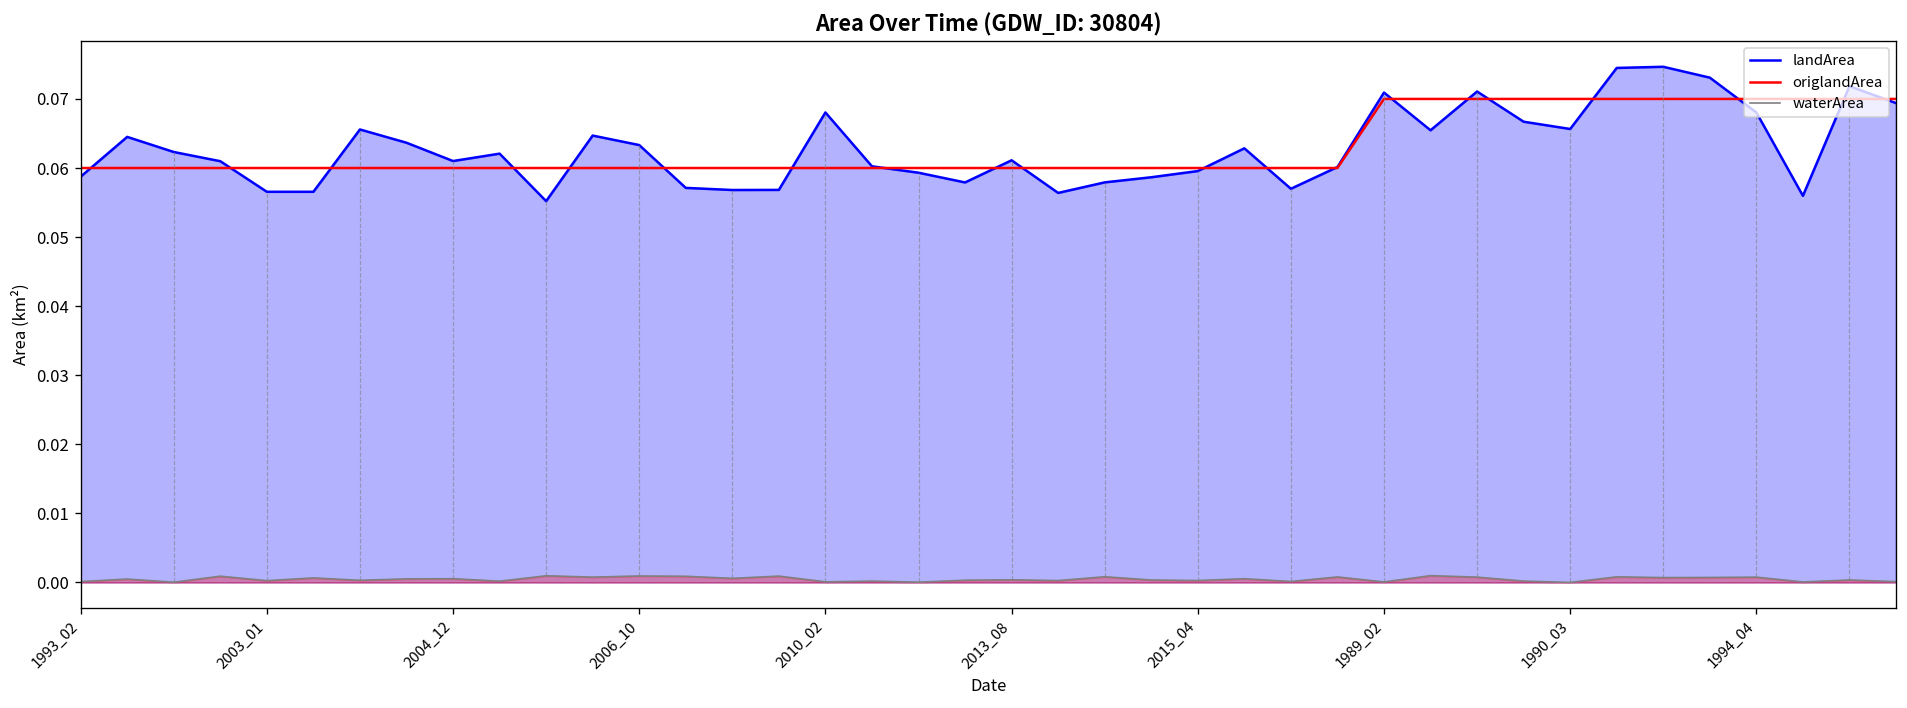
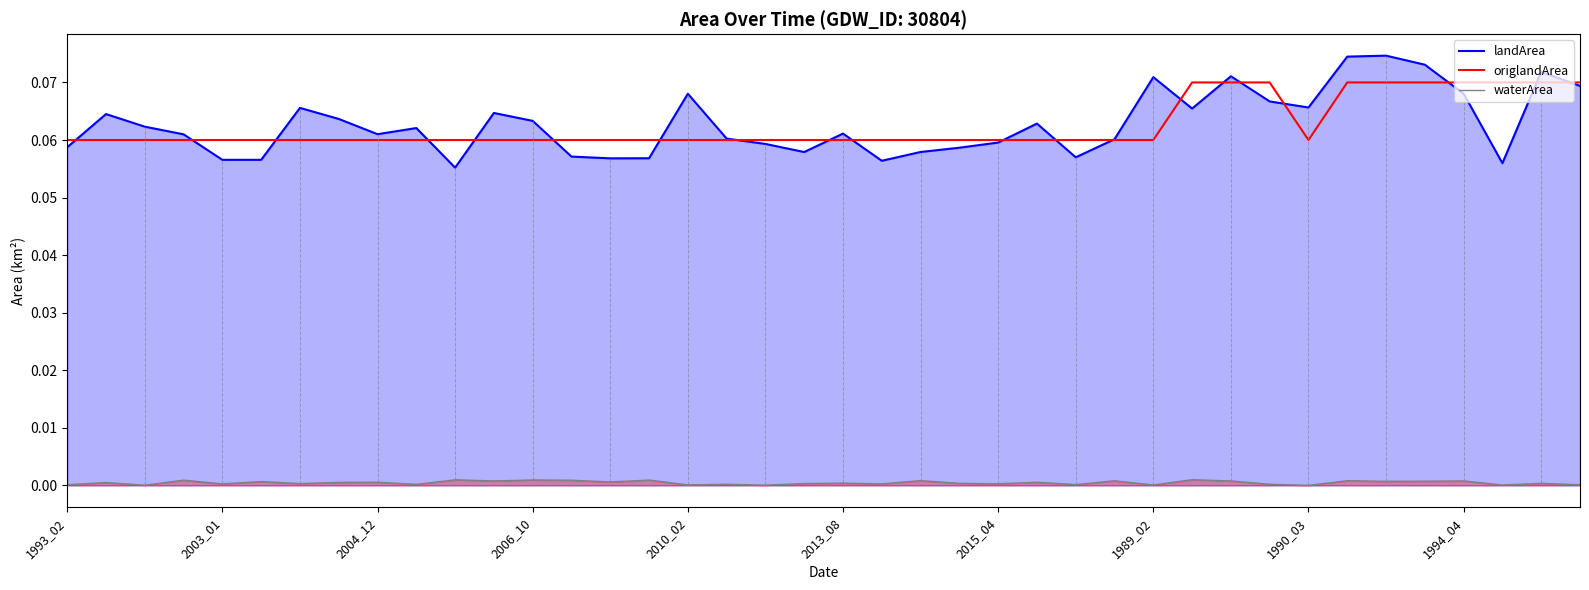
origlandArea, 1989_02: 0.07 -> 0.06
origlandArea, 1990_03: 0.07 -> 0.06
